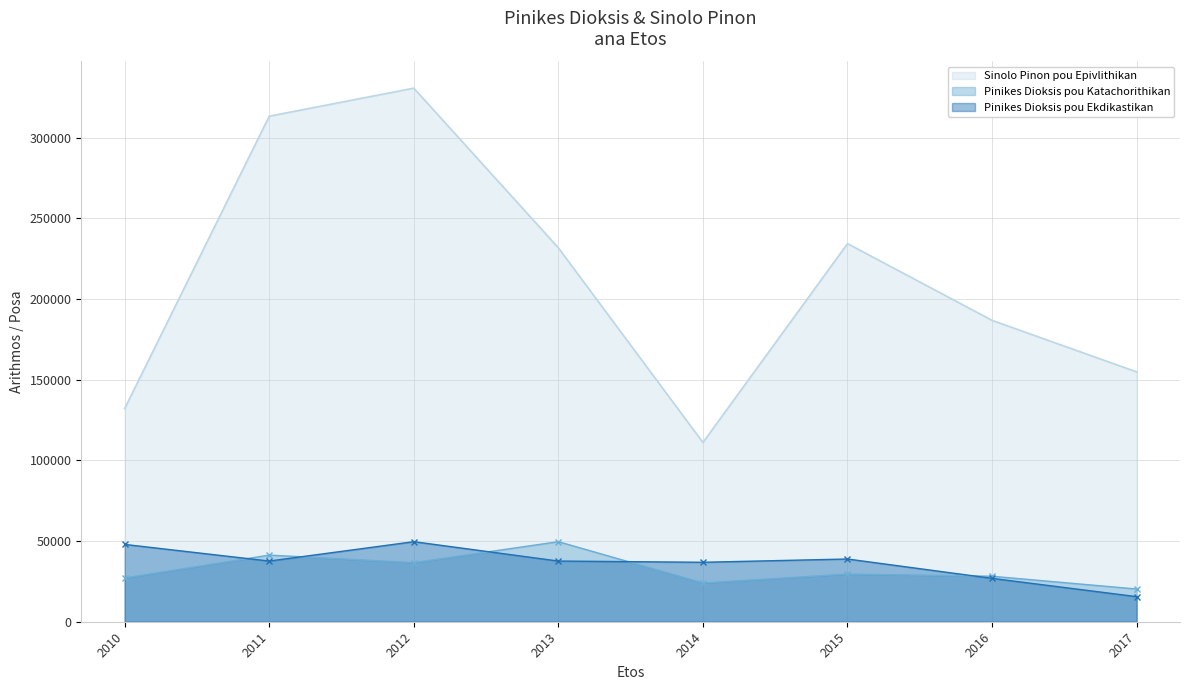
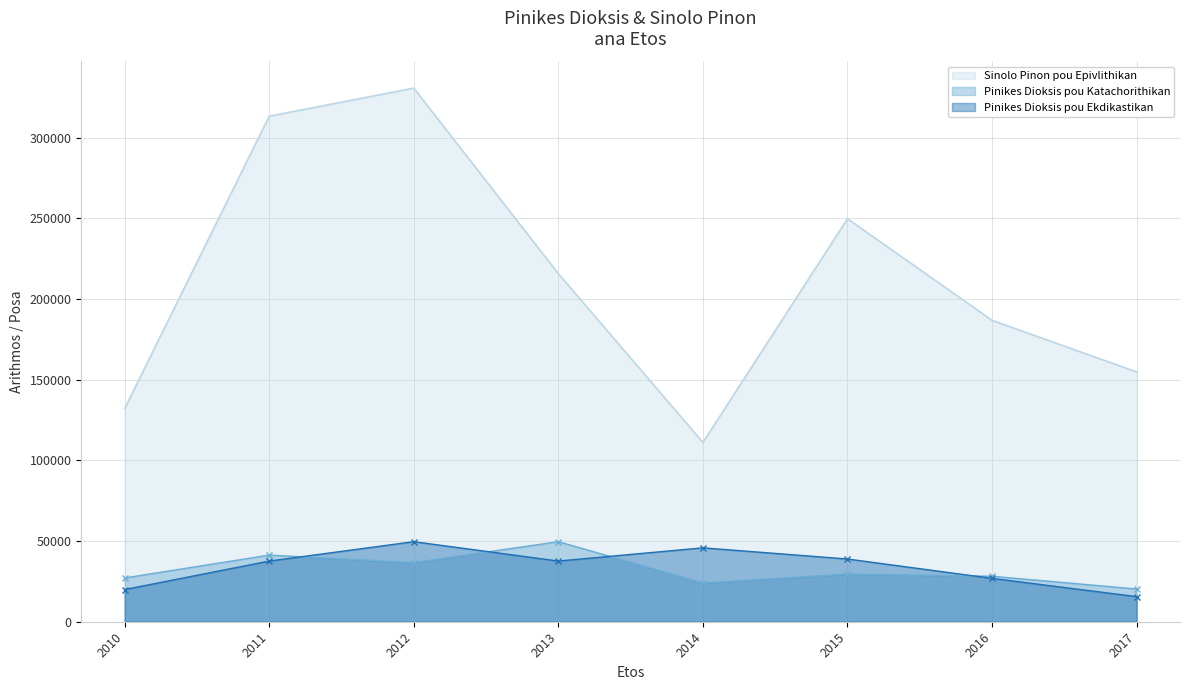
Pinikes Dioksis pou Ekdikastikan, 2010: 48000 -> 20000
Sinolo Pinon pou Epivlithikan, 2013: 232000 -> 216000
Pinikes Dioksis pou Ekdikastikan, 2014: 37000 -> 46000
Sinolo Pinon pou Epivlithikan, 2015: 234000 -> 250000
